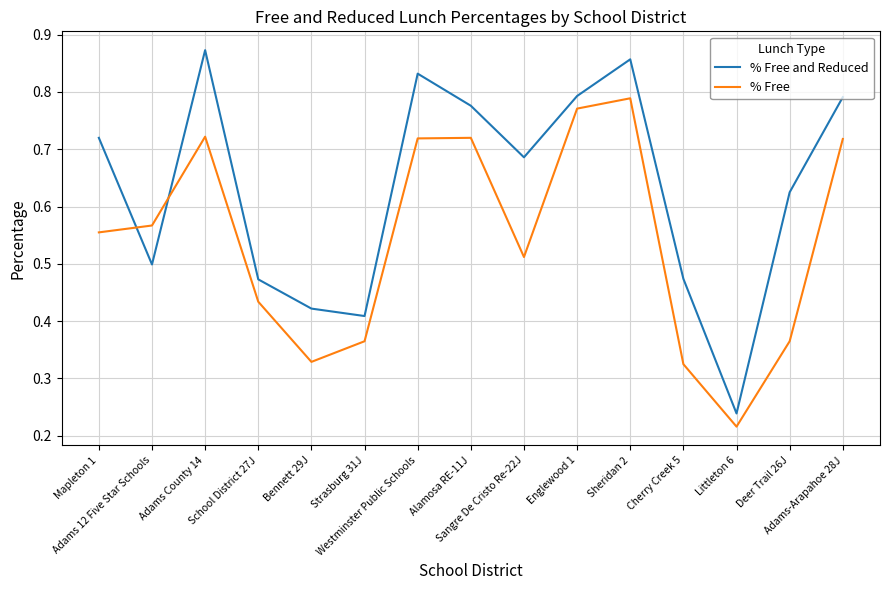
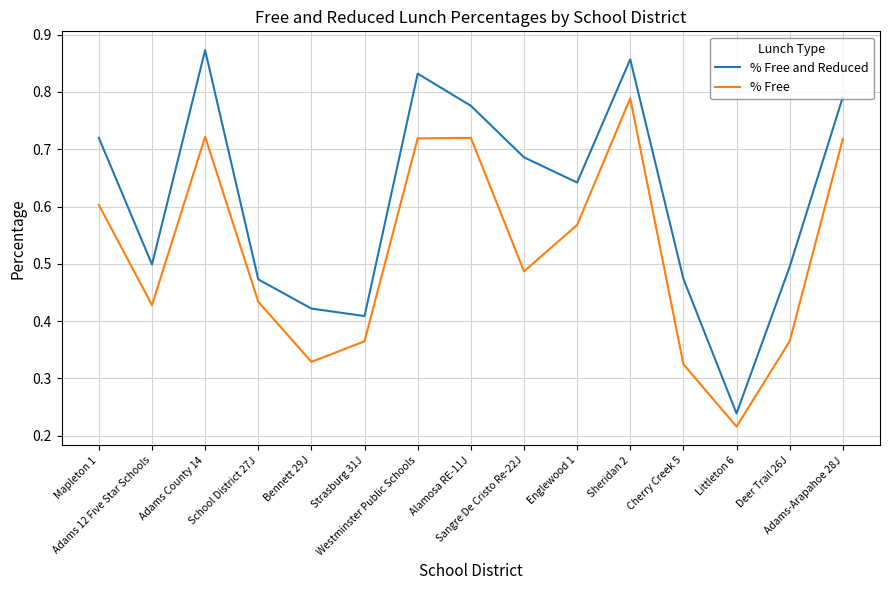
% Free, Mapleton 1: 0.56 -> 0.60
% Free, Adams 12 Five Star Schools: 0.57 -> 0.43
% Free, Sangre De Cristo Re-22J: 0.51 -> 0.49
% Free and Reduced, Englewood 1: 0.79 -> 0.64
% Free, Englewood 1: 0.77 -> 0.57
% Free and Reduced, Deer Trail 26J: 0.63 -> 0.50
